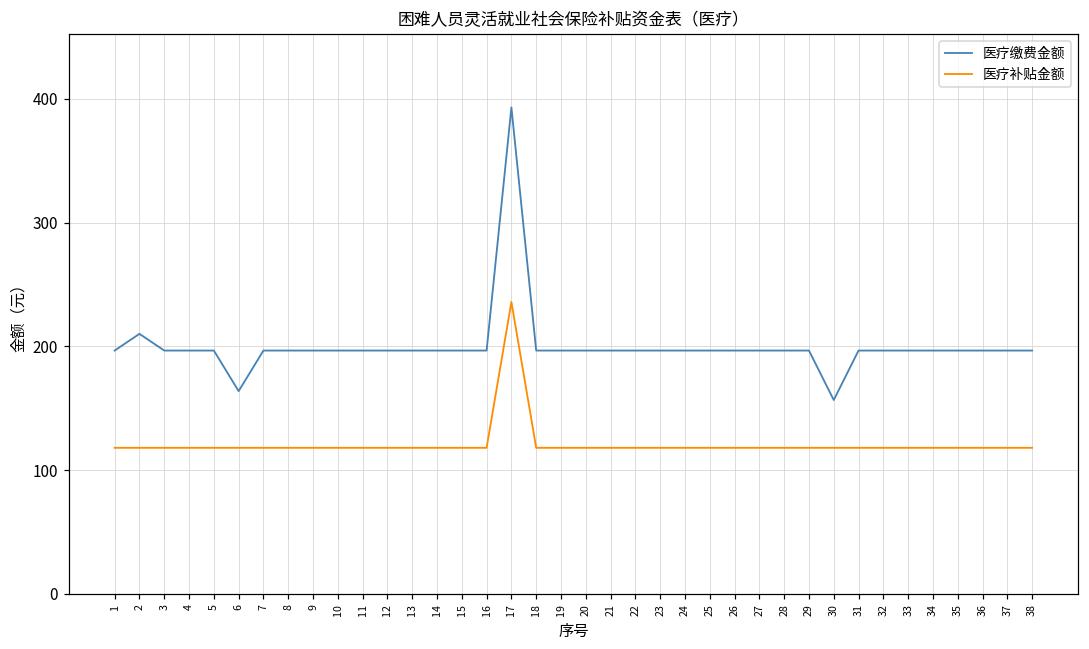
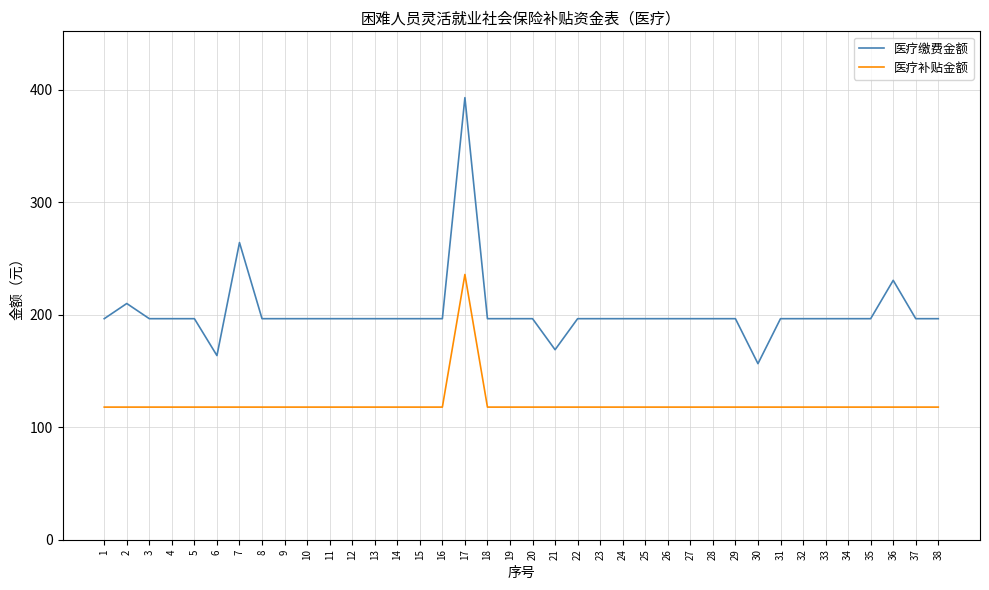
医疗缴费金额, 7: 197 -> 264
医疗缴费金额, 21: 197 -> 169
医疗缴费金额, 36: 197 -> 231
